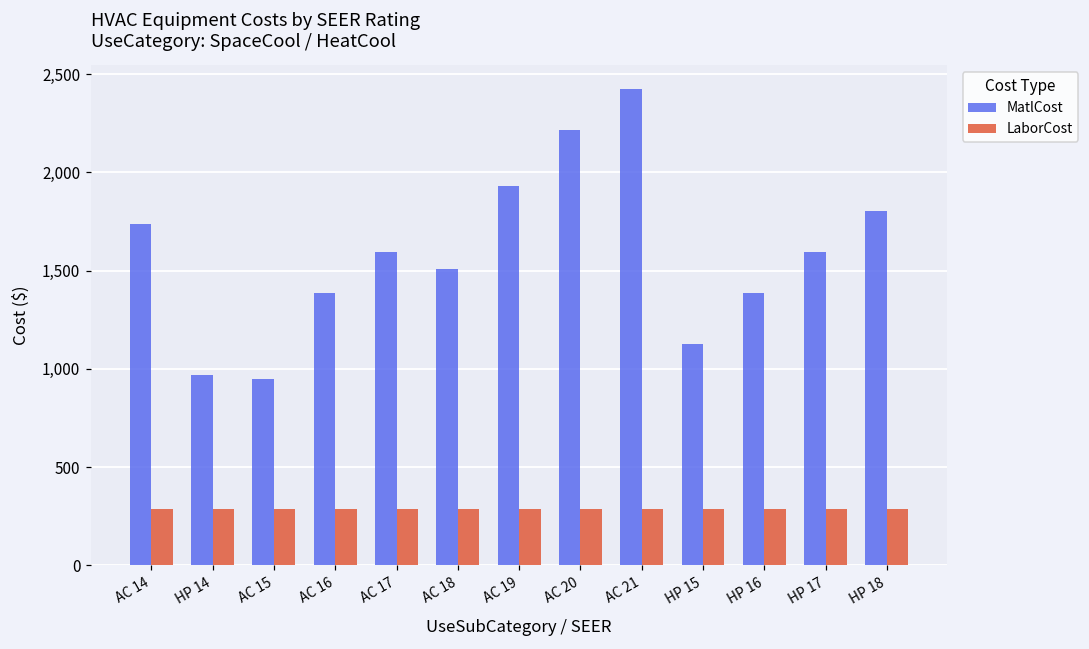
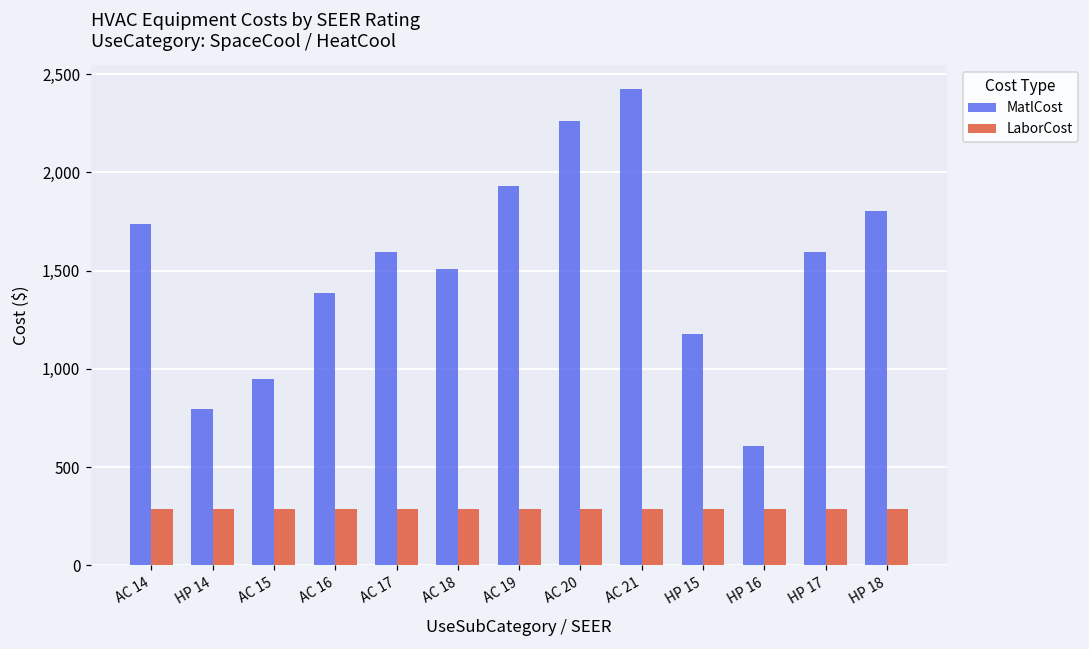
MatlCost, HP 14: 970 -> 790
MatlCost, AC 20: 2,220 -> 2,260
MatlCost, HP 15: 1,120 -> 1,180
MatlCost, HP 16: 1,390 -> 610
